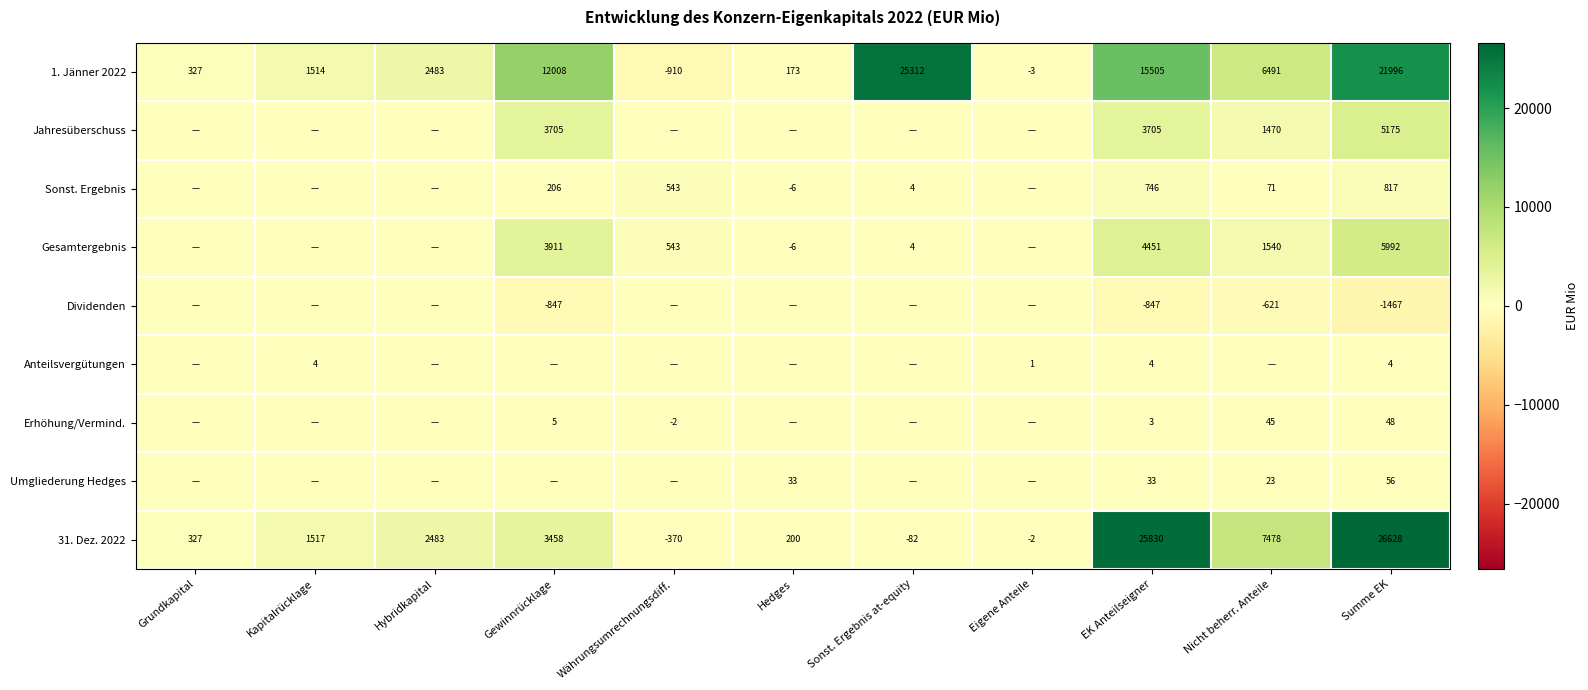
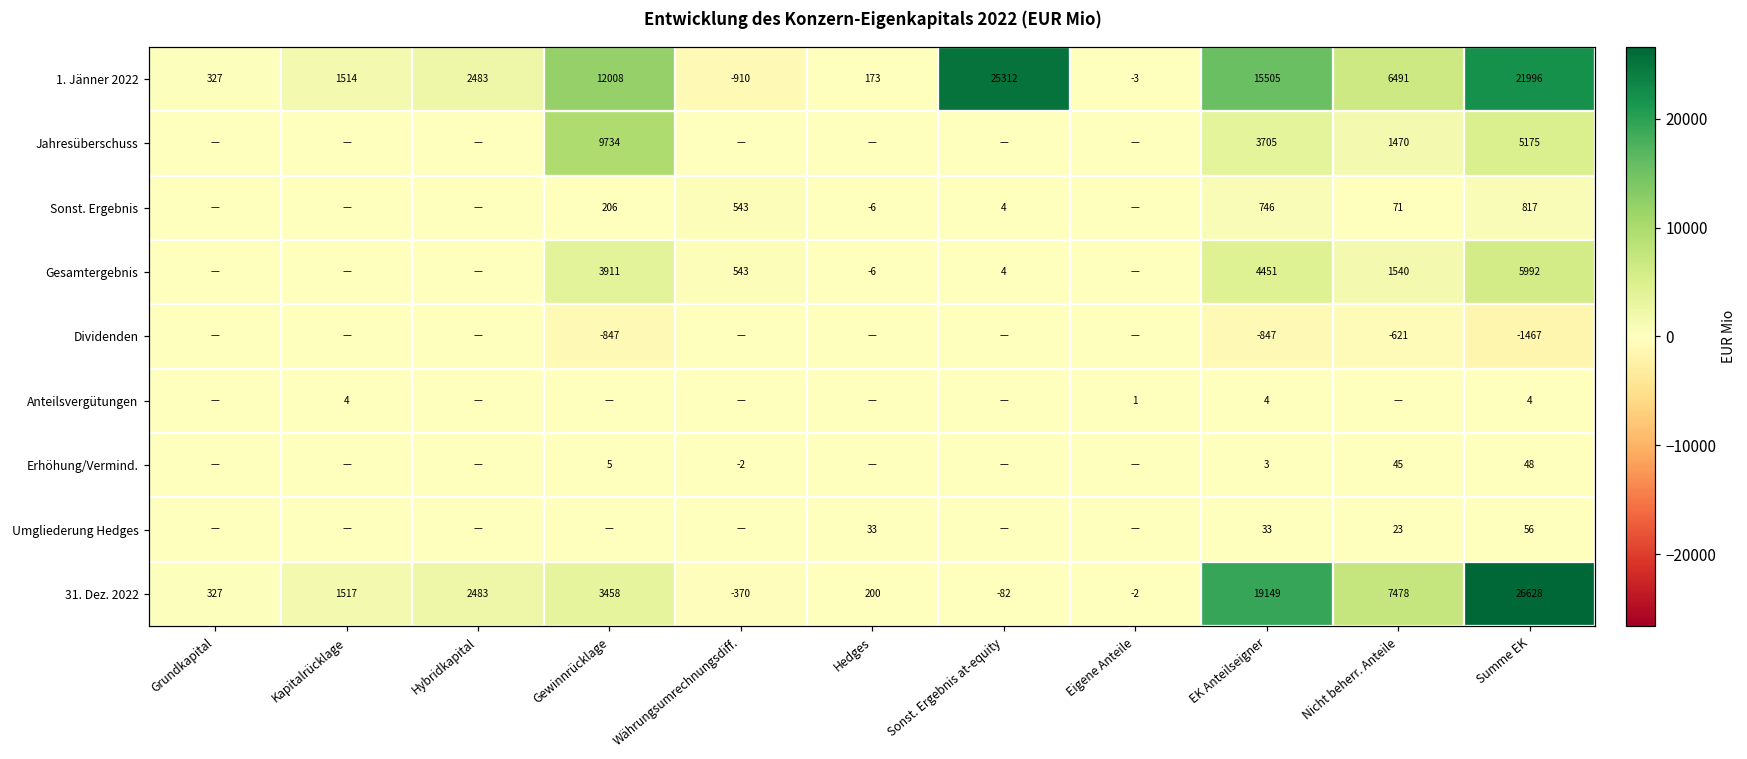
Jahresüberschuss, Gewinnrücklage: 3705 -> 9734
31. Dez. 2022, EK Anteilseigner: 25830 -> 19149
